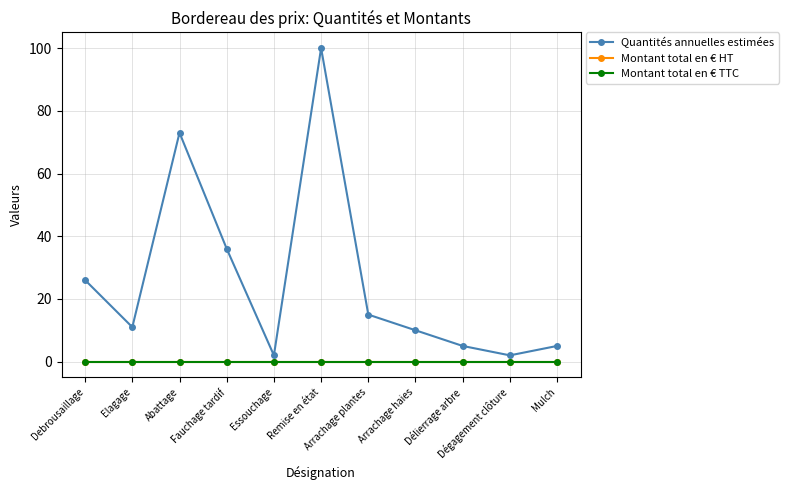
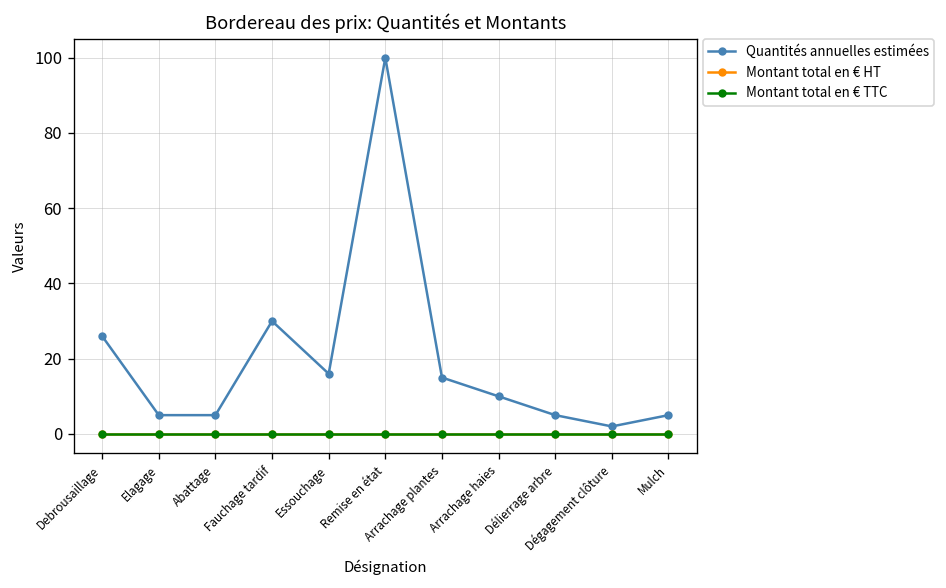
Quantités annuelles estimées, Elagage: 11 -> 5
Quantités annuelles estimées, Abattage: 73 -> 5
Quantités annuelles estimées, Fauchage tardif: 36 -> 30
Quantités annuelles estimées, Essouchage: 2 -> 16
